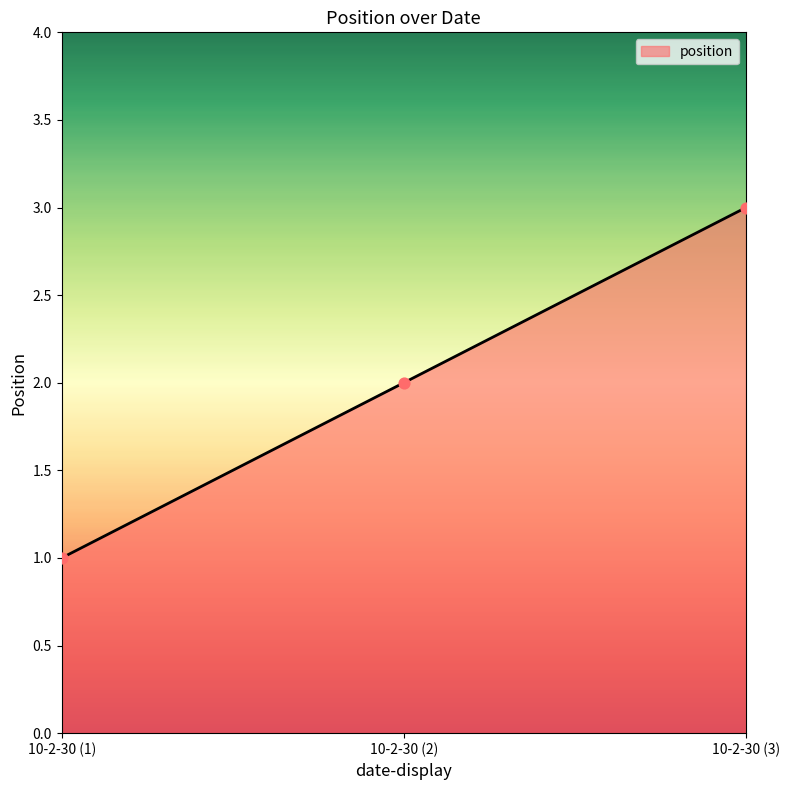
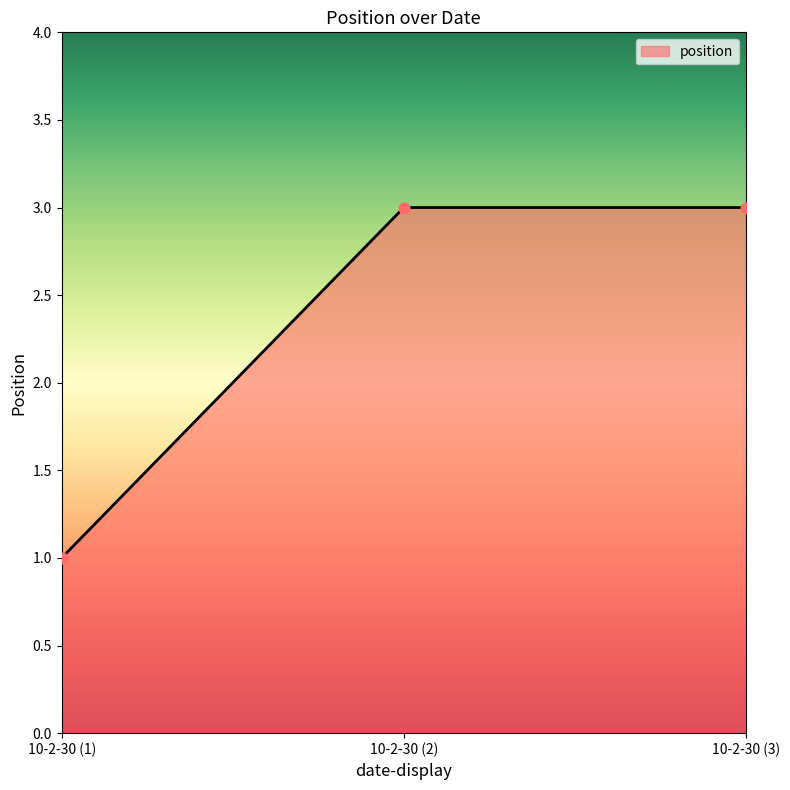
10-2-30 (2): 2 -> 3
